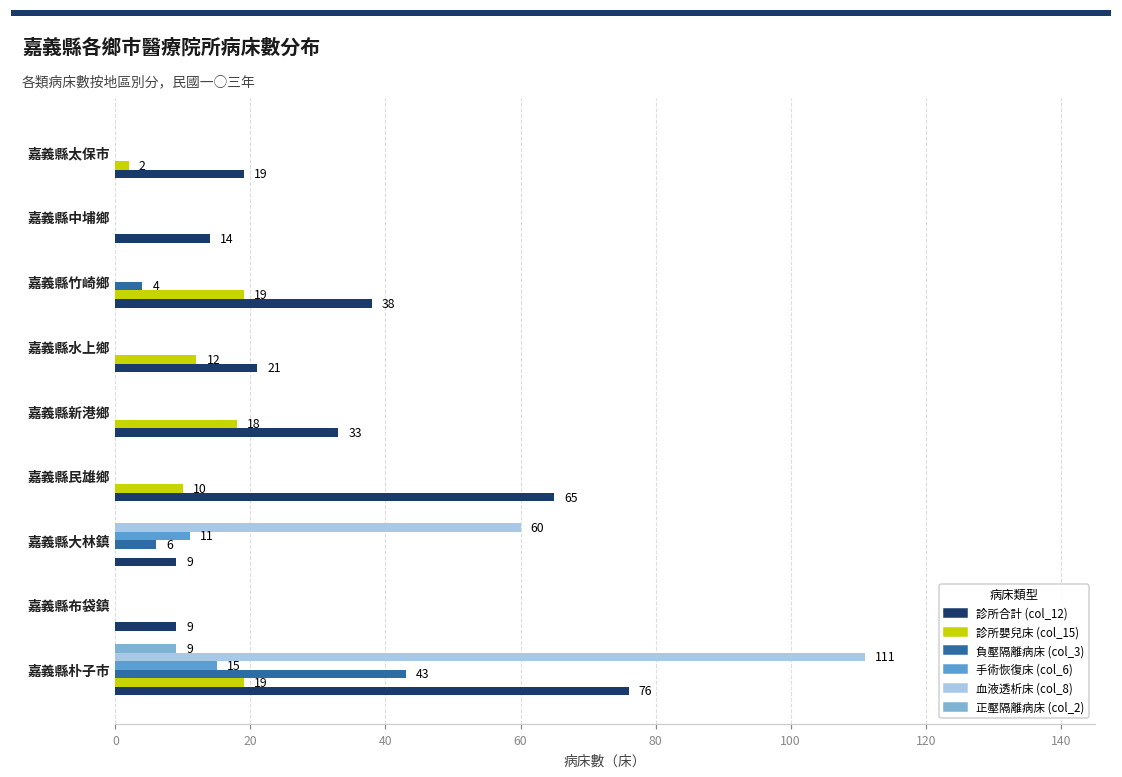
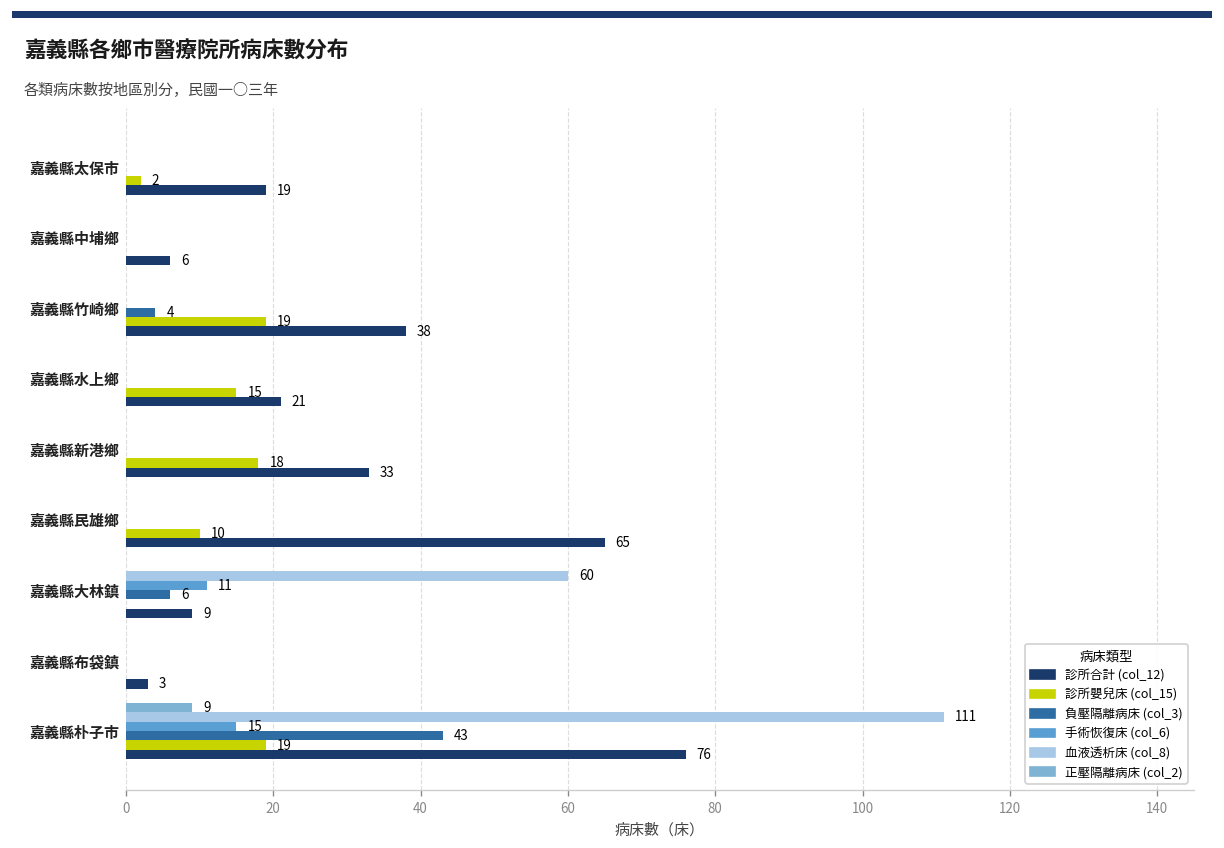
診所合計 (col_12), 嘉義縣中埔鄉: 14 -> 6
診所嬰兒床 (col_15), 嘉義縣水上鄉: 12 -> 15
診所合計 (col_12), 嘉義縣布袋鎮: 9 -> 3
